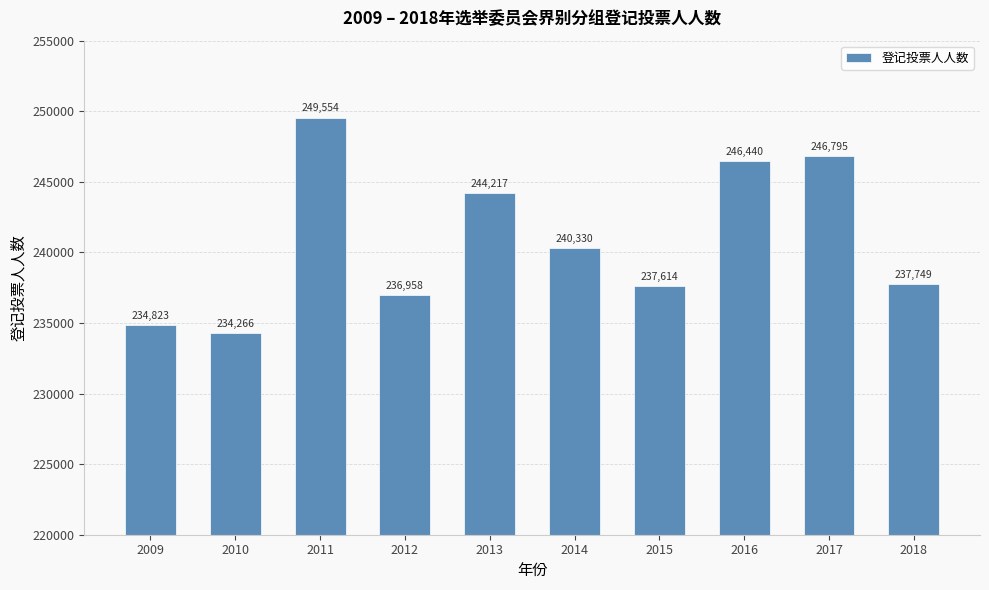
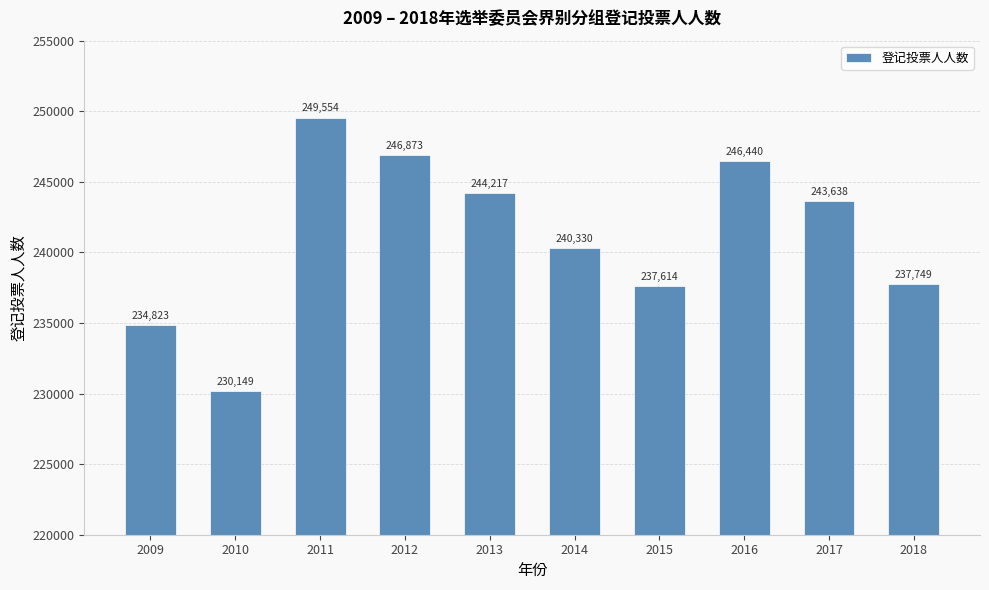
2010: 234,266 -> 230,149
2012: 236,958 -> 246,873
2017: 246,795 -> 243,638
